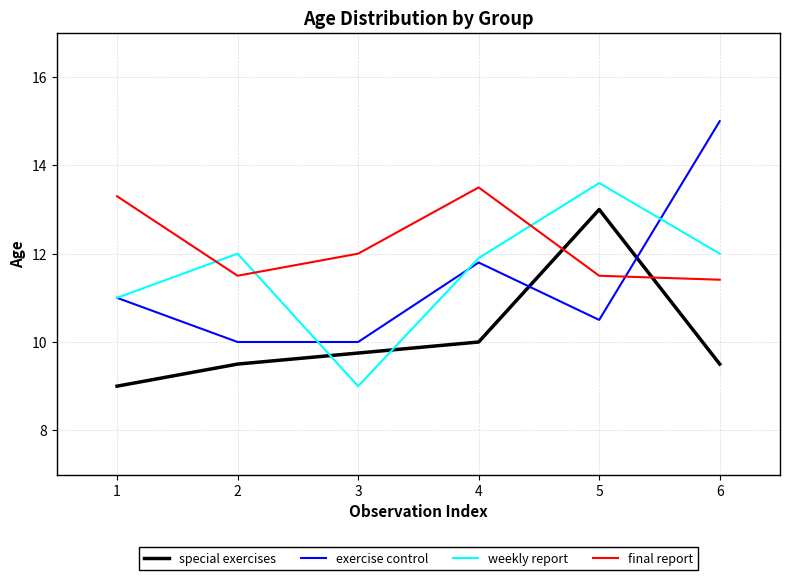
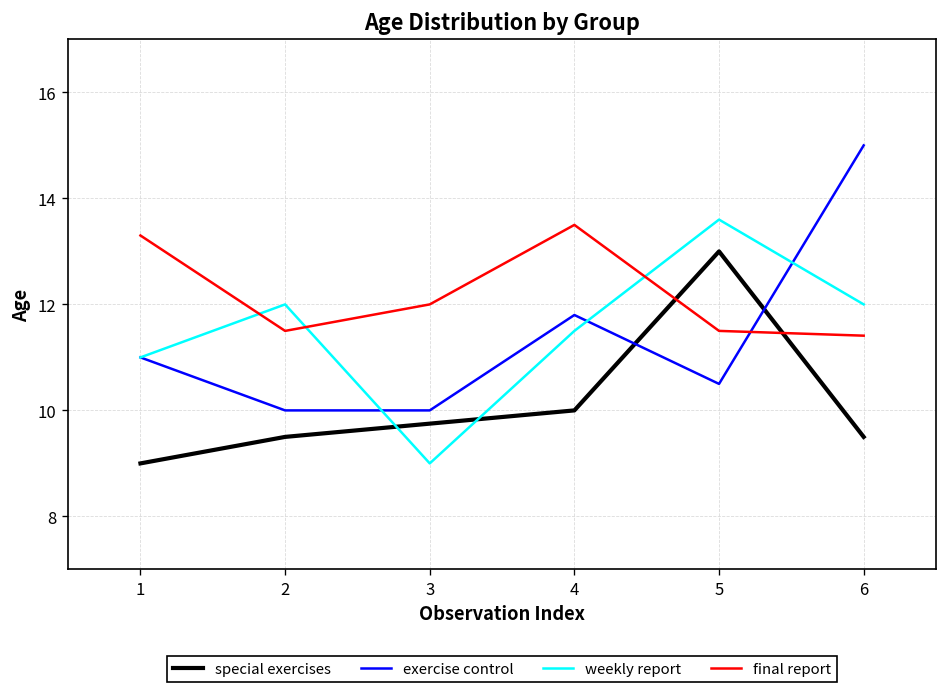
weekly report, 4: 11.9 -> 11.5
